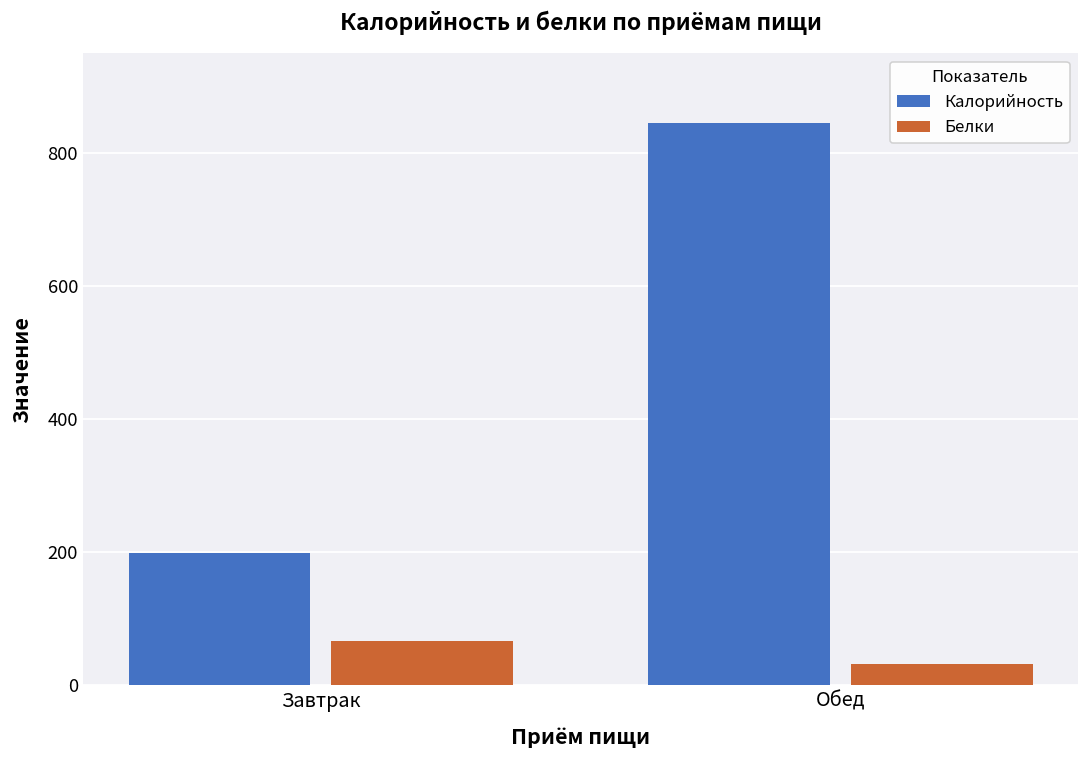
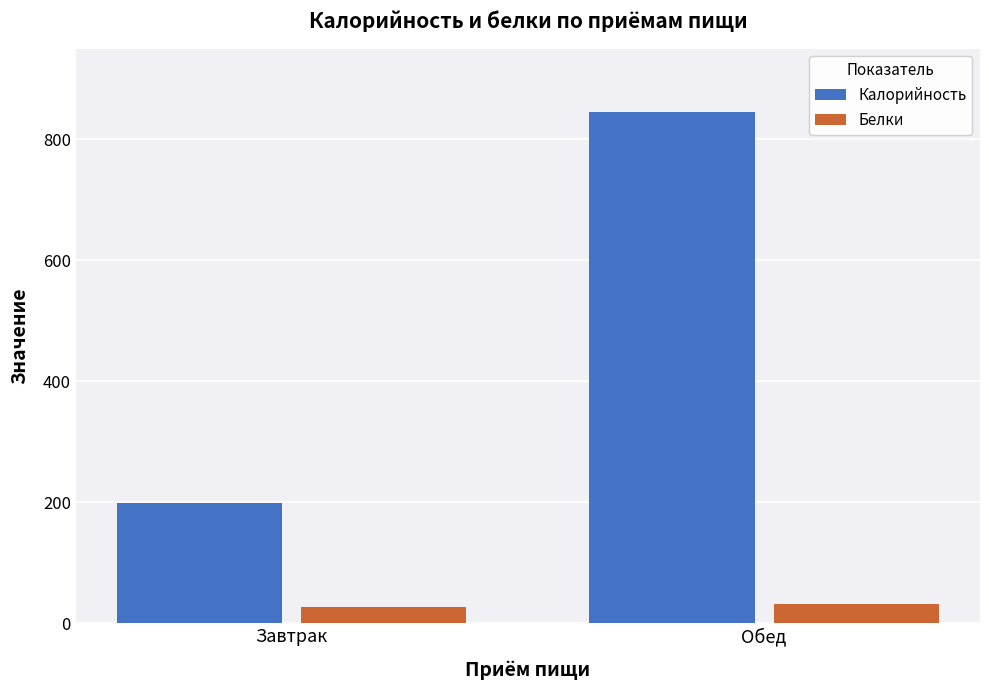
Белки, Завтрак: 70 -> 30
